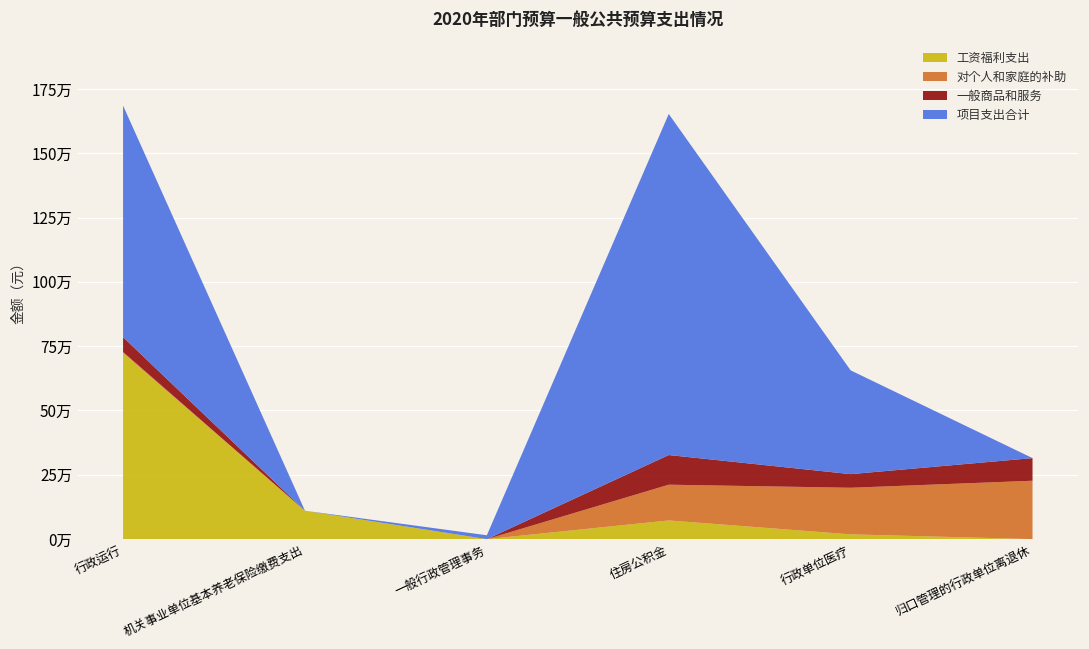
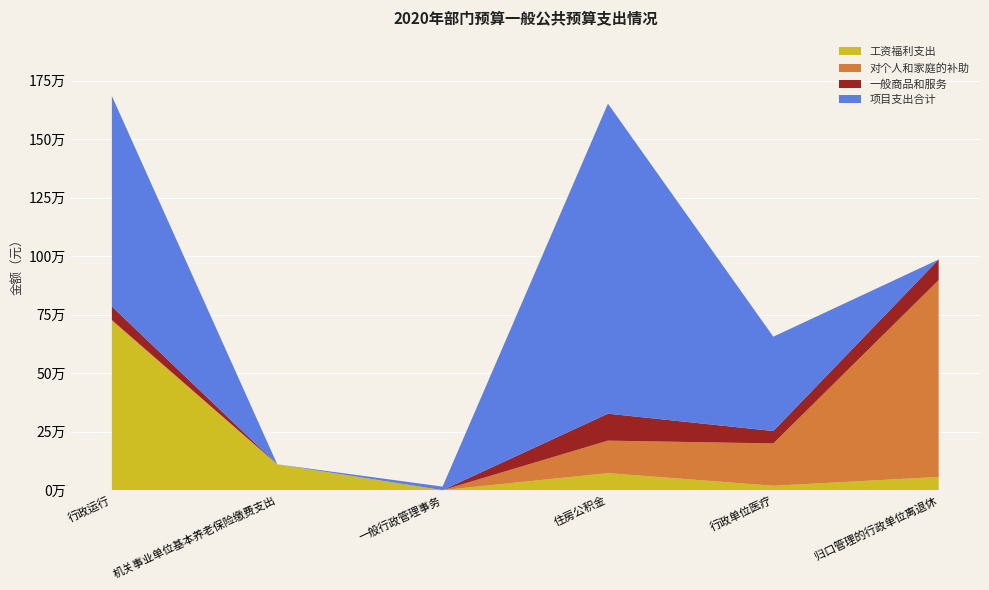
工资福利支出, 归口管理的行政单位离退休: 0万 -> 6万
对个人和家庭的补助, 归口管理的行政单位离退休: 23万 -> 84万
